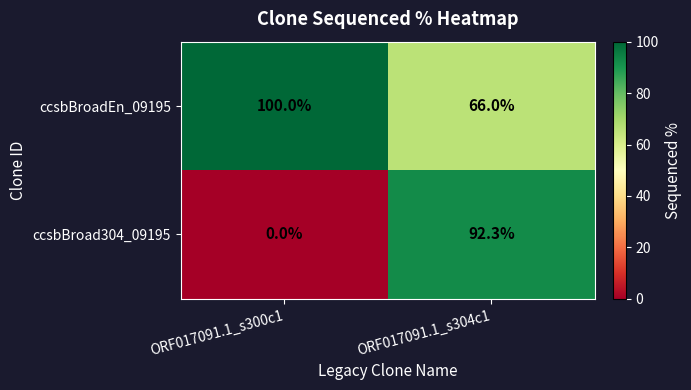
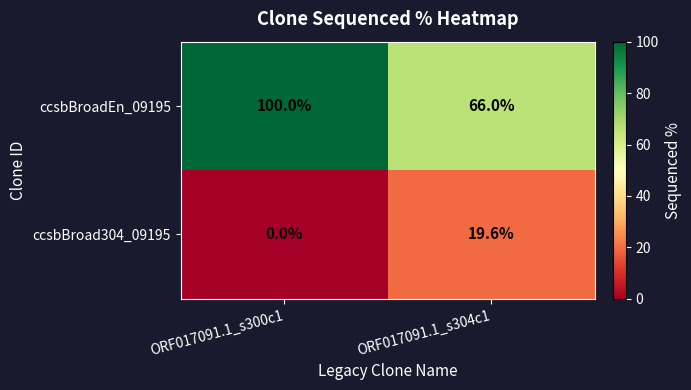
ccsbBroad304_09195, ORF017091.1_s304c1: 92.3% -> 19.6%
